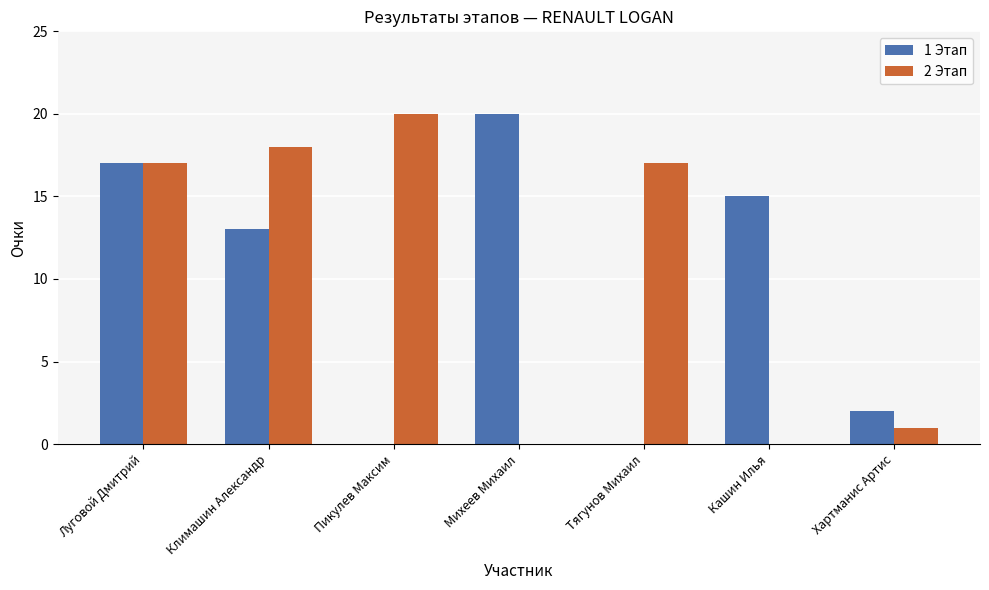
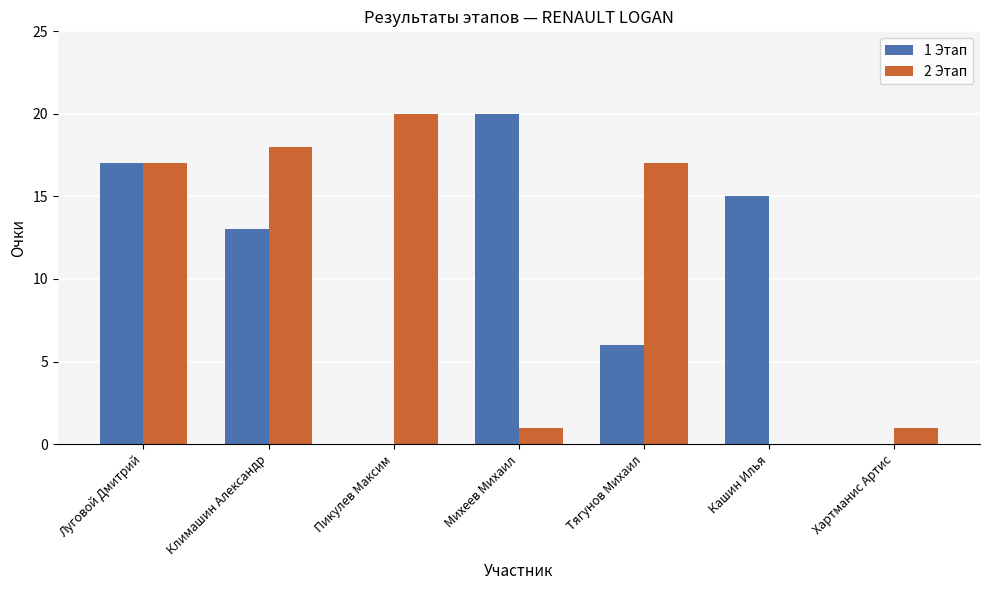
2 Этап, Михеев Михаил: 0 -> 1
1 Этап, Тягунов Михаил: 0 -> 6
1 Этап, Хартманис Артис: 2 -> 0
